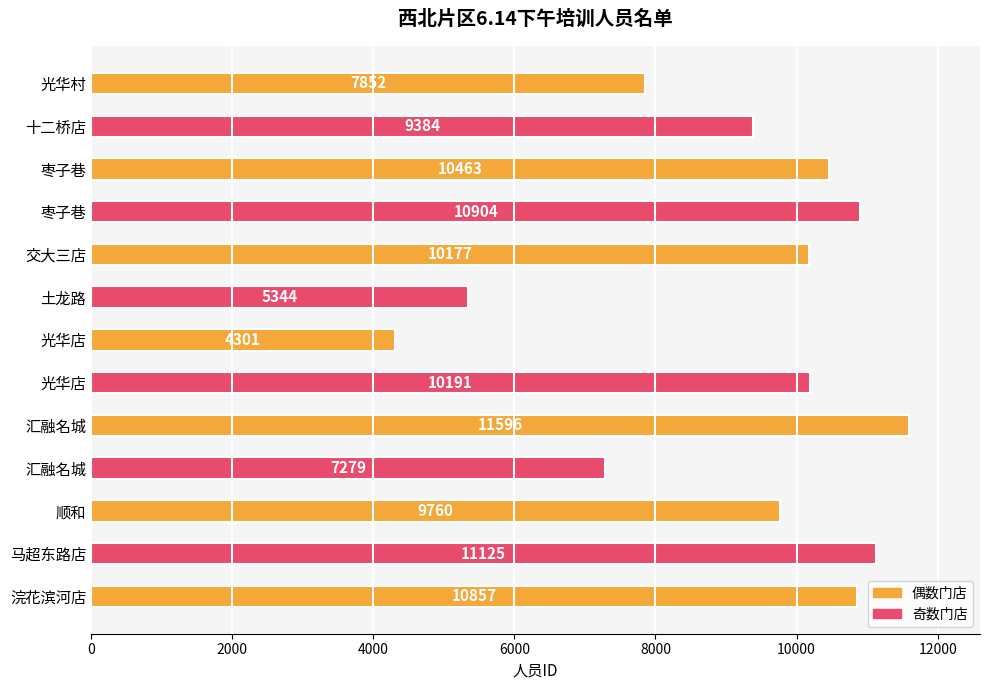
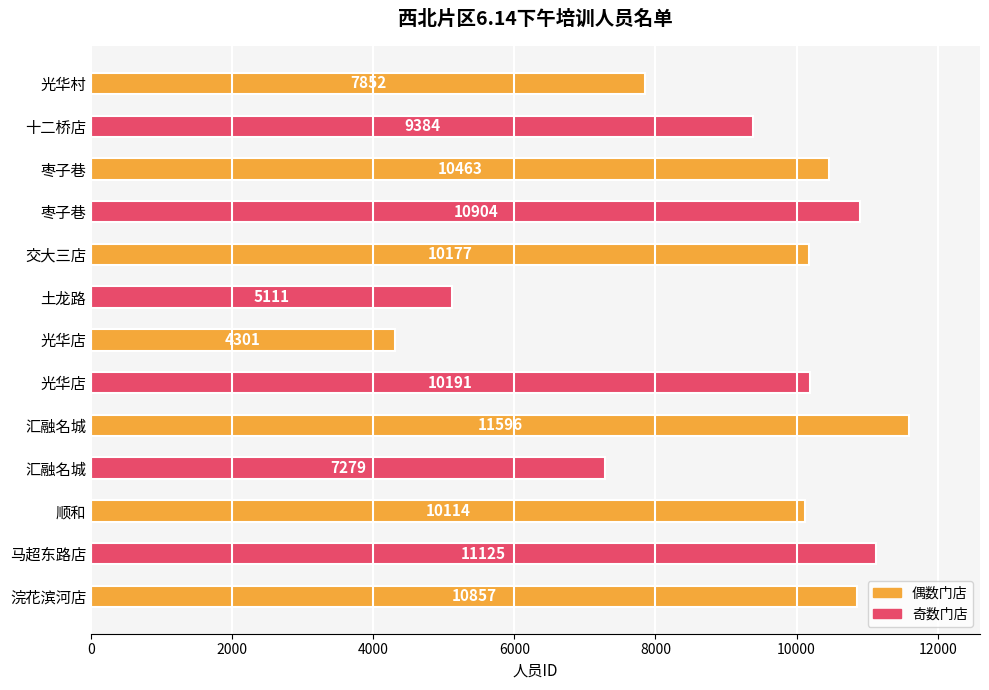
土龙路: 5344 -> 5111
顺和: 9760 -> 10114
